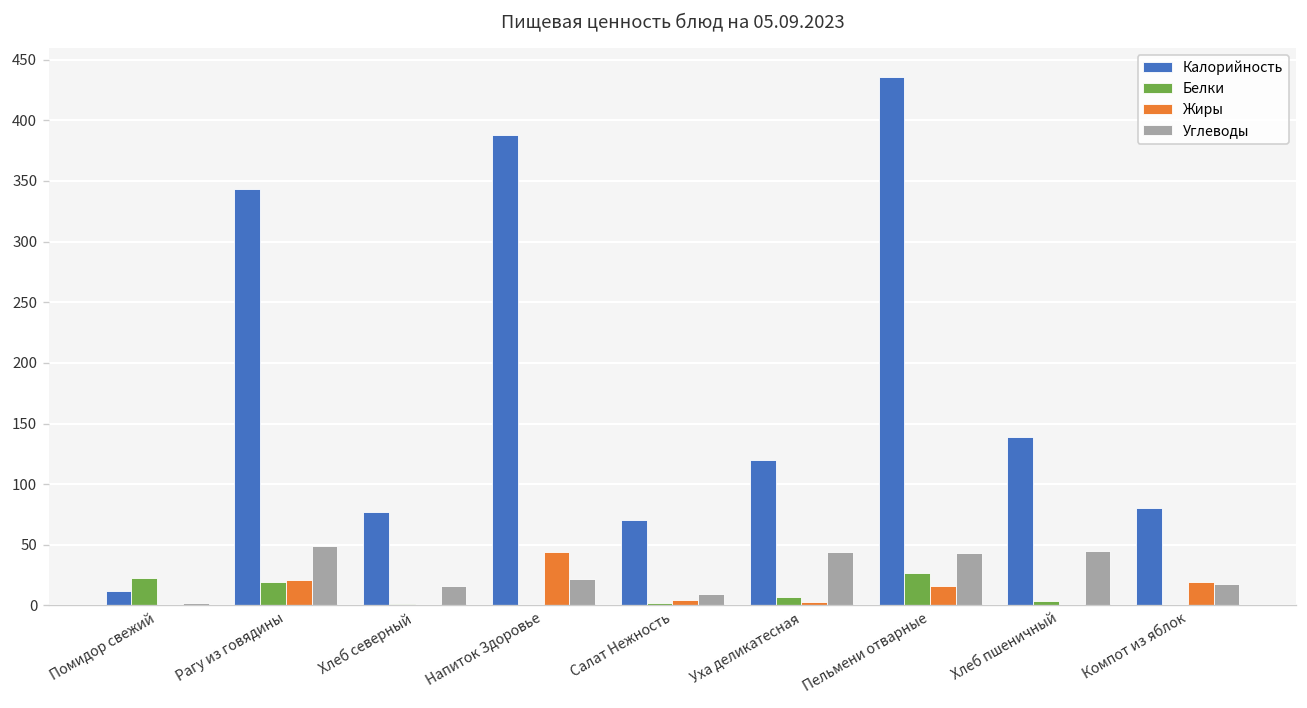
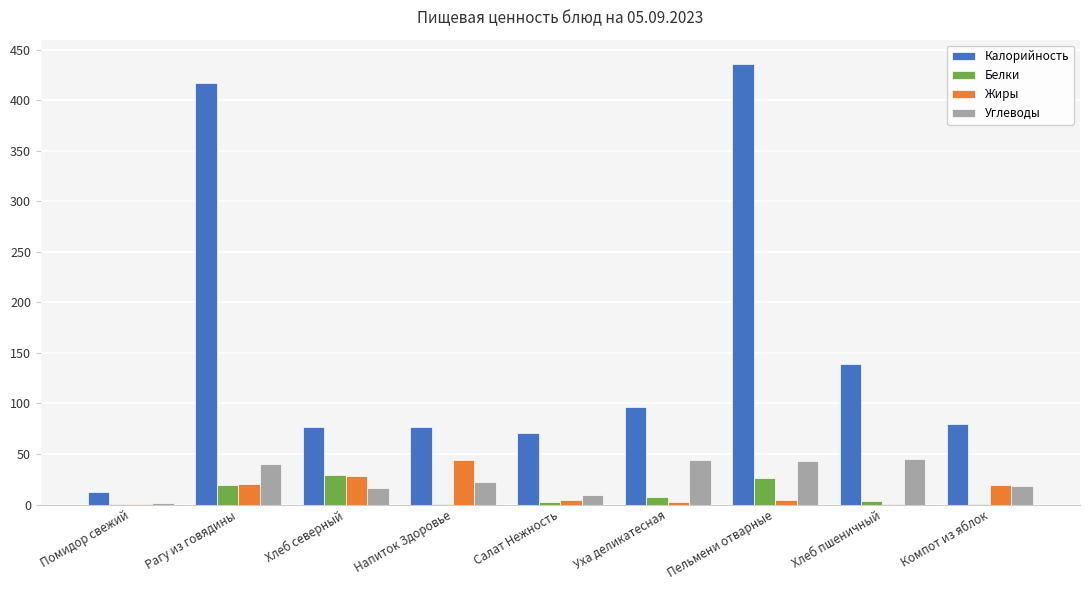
Белки, Помидор свежий: 22 -> 1
Калорийность, Рагу из говядины: 343 -> 417
Углеводы, Рагу из говядины: 49 -> 41
Белки, Хлеб северный: 1 -> 29
Жиры, Хлеб северный: 0 -> 28
Калорийность, Напиток Здоровье: 388 -> 77
Калорийность, Уха деликатесная: 120 -> 96
Жиры, Пельмени отварные: 16 -> 4
